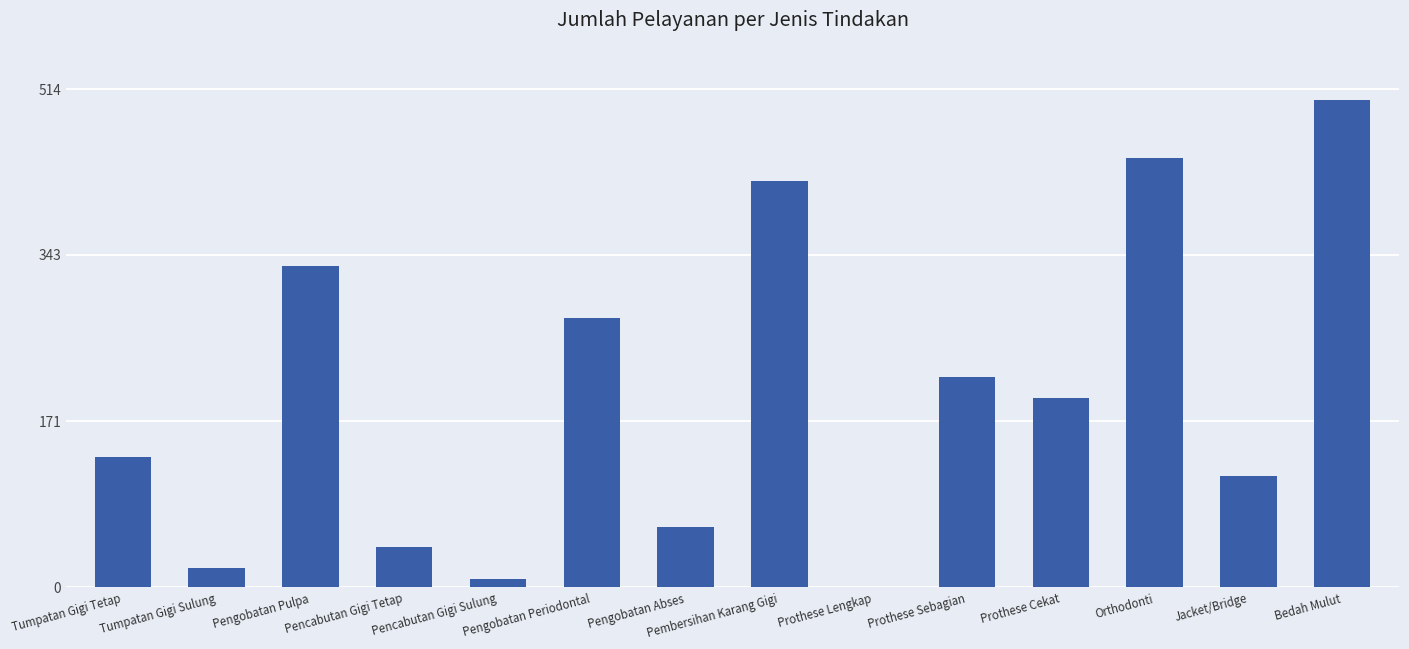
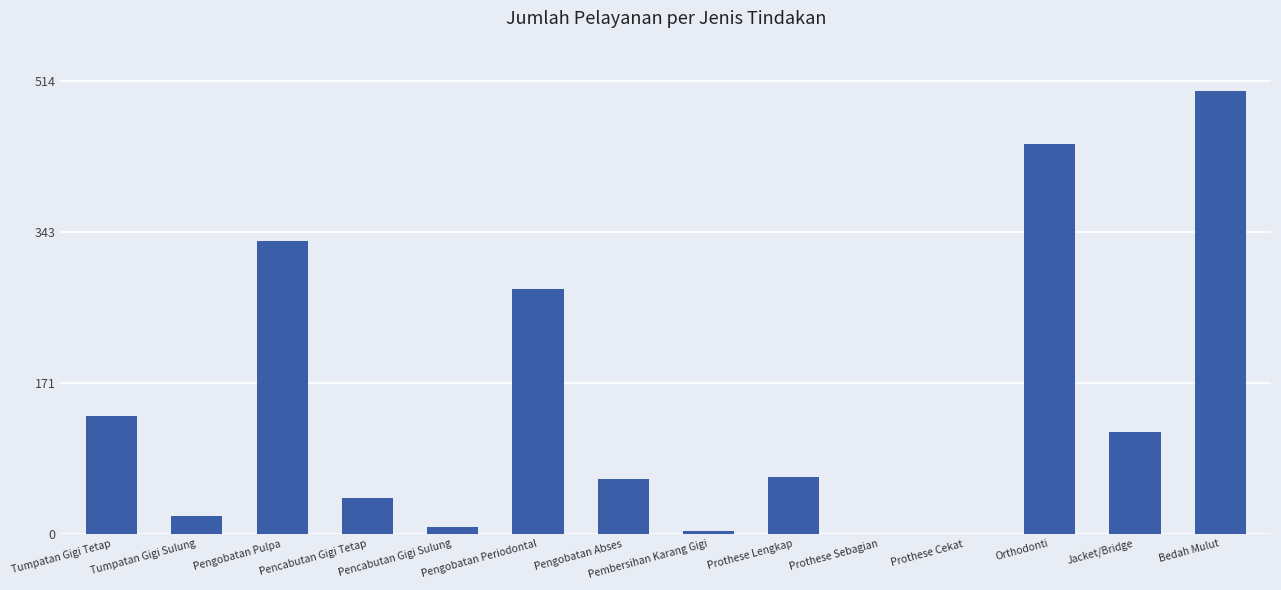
Pembersihan Karang Gigi: 420 -> 0
Prothese Lengkap: 0 -> 60
Prothese Sebagian: 220 -> 0
Prothese Cekat: 200 -> 0
